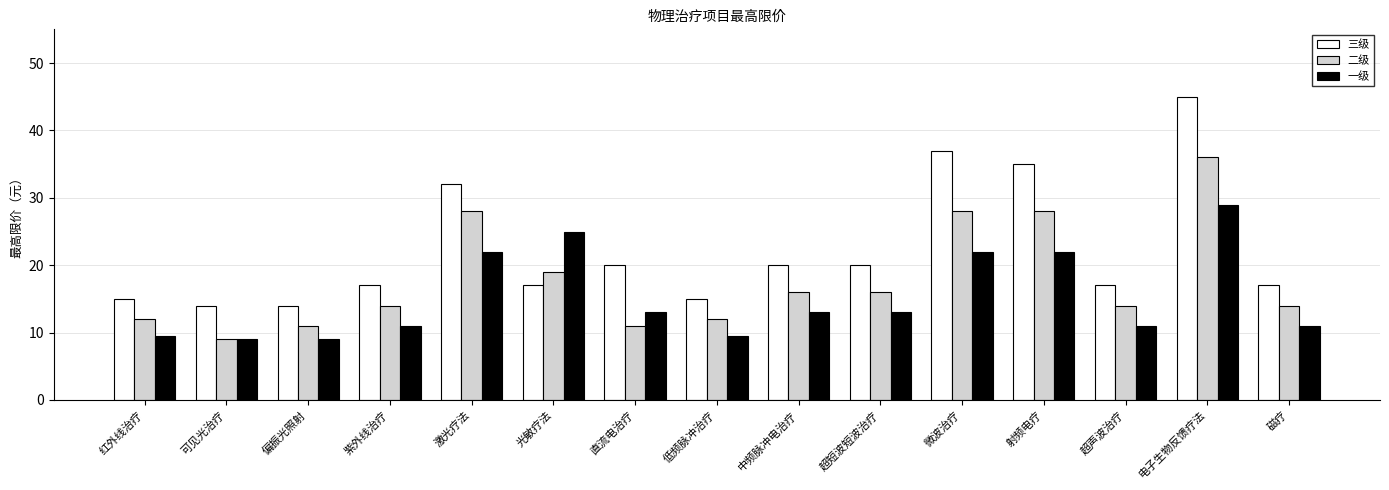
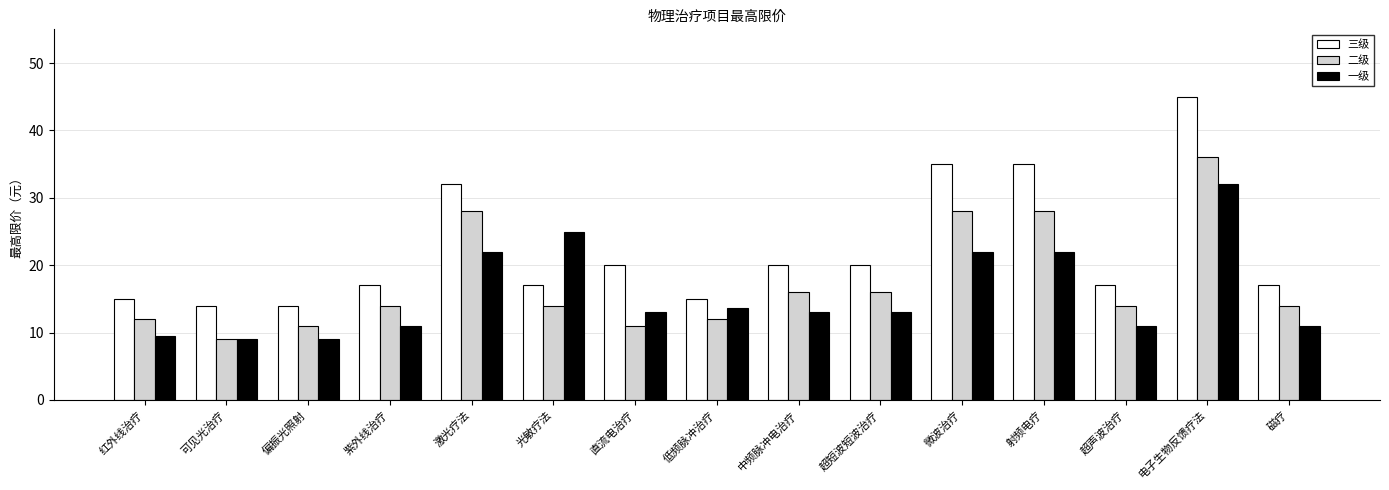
二级, 光敏疗法: 19 -> 14
一级, 低频脉冲治疗: 10 -> 14
三级, 微波治疗: 37 -> 35
一级, 电子生物反馈疗法: 29 -> 32
